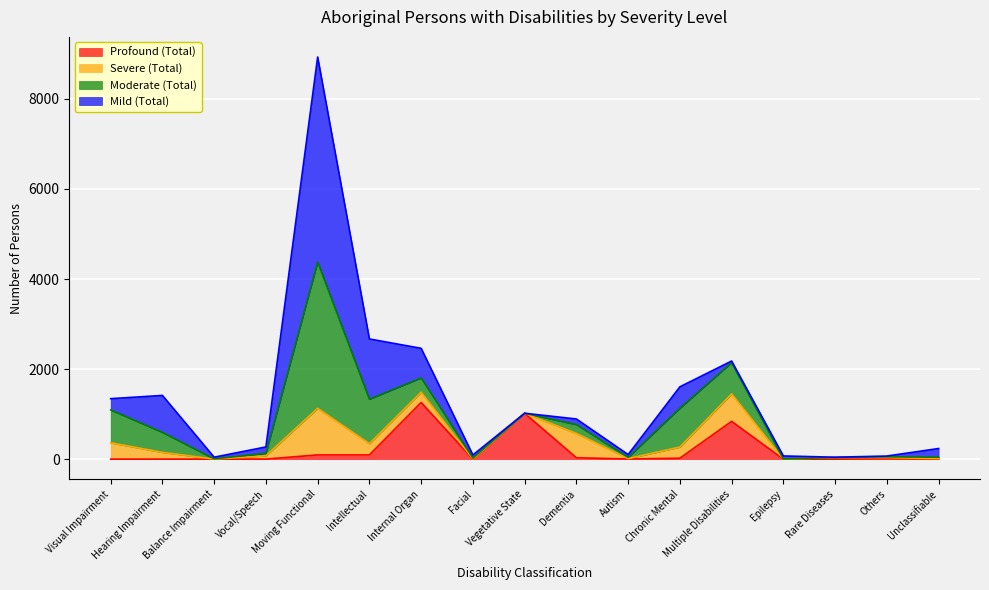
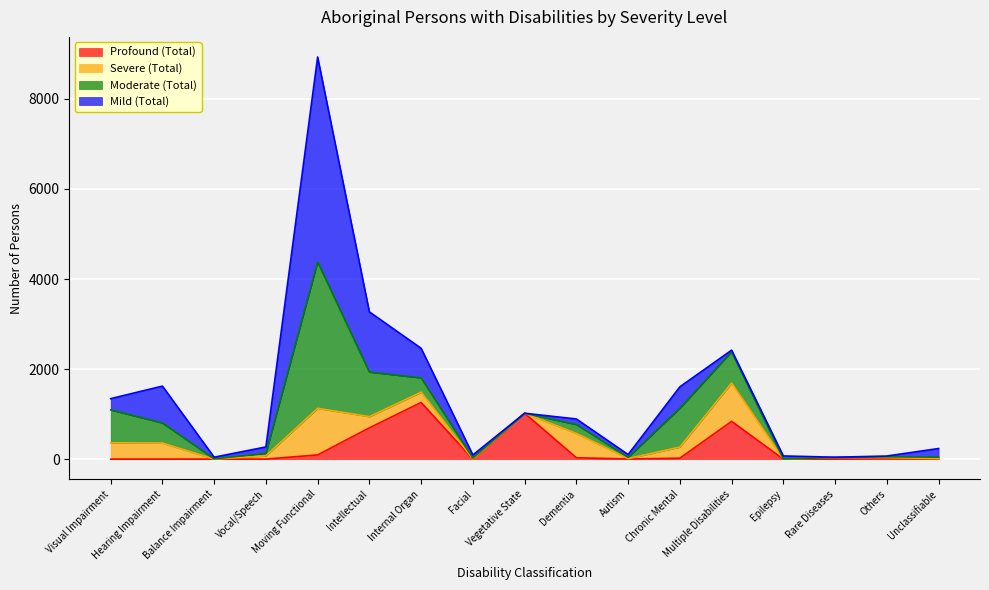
Severe (Total), Hearing Impairment: 200 -> 400
Profound (Total), Intellectual: 100 -> 700
Severe (Total), Multiple Disabilities: 600 -> 900
